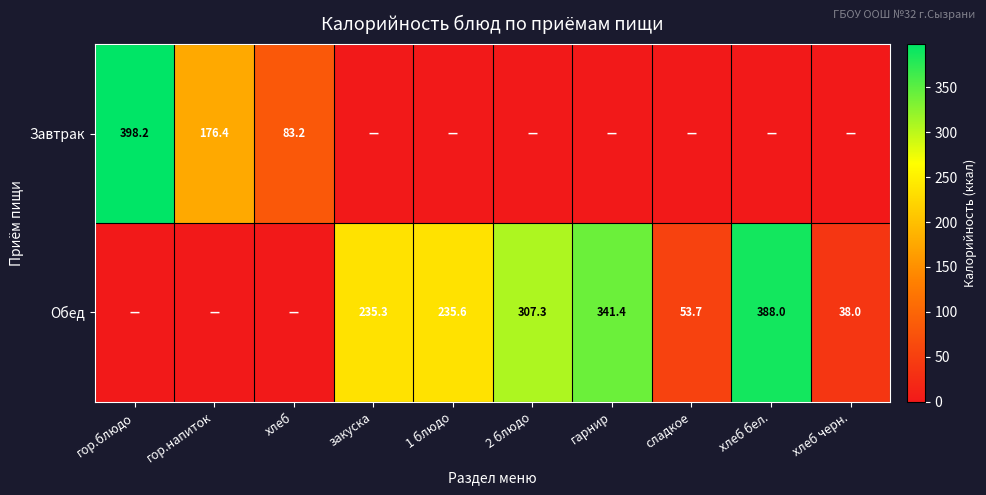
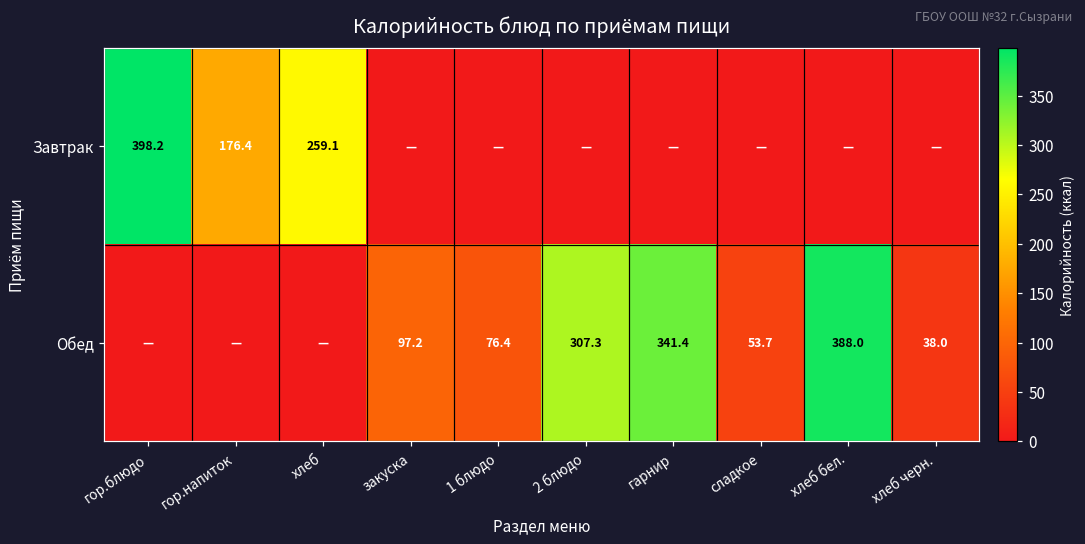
Завтрак, хлеб: 83.2 -> 259.1
Обед, закуска: 235.3 -> 97.2
Обед, 1 блюдо: 235.6 -> 76.4
